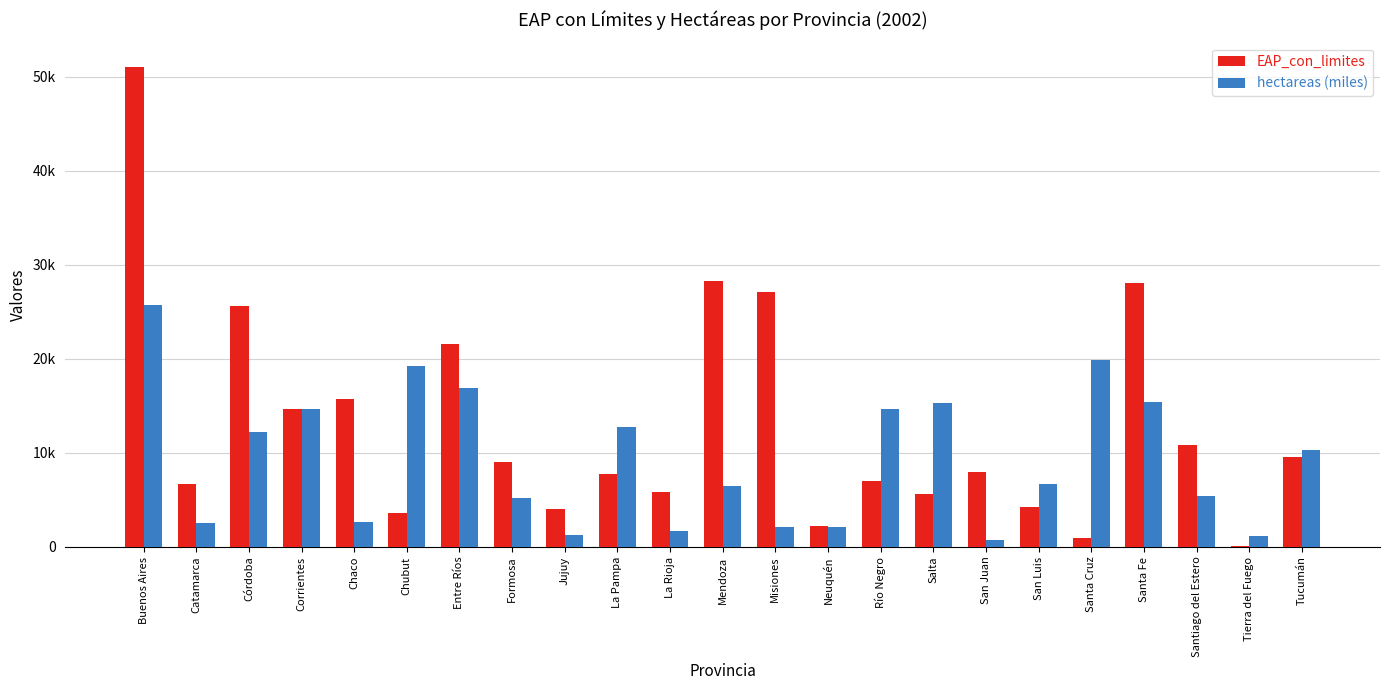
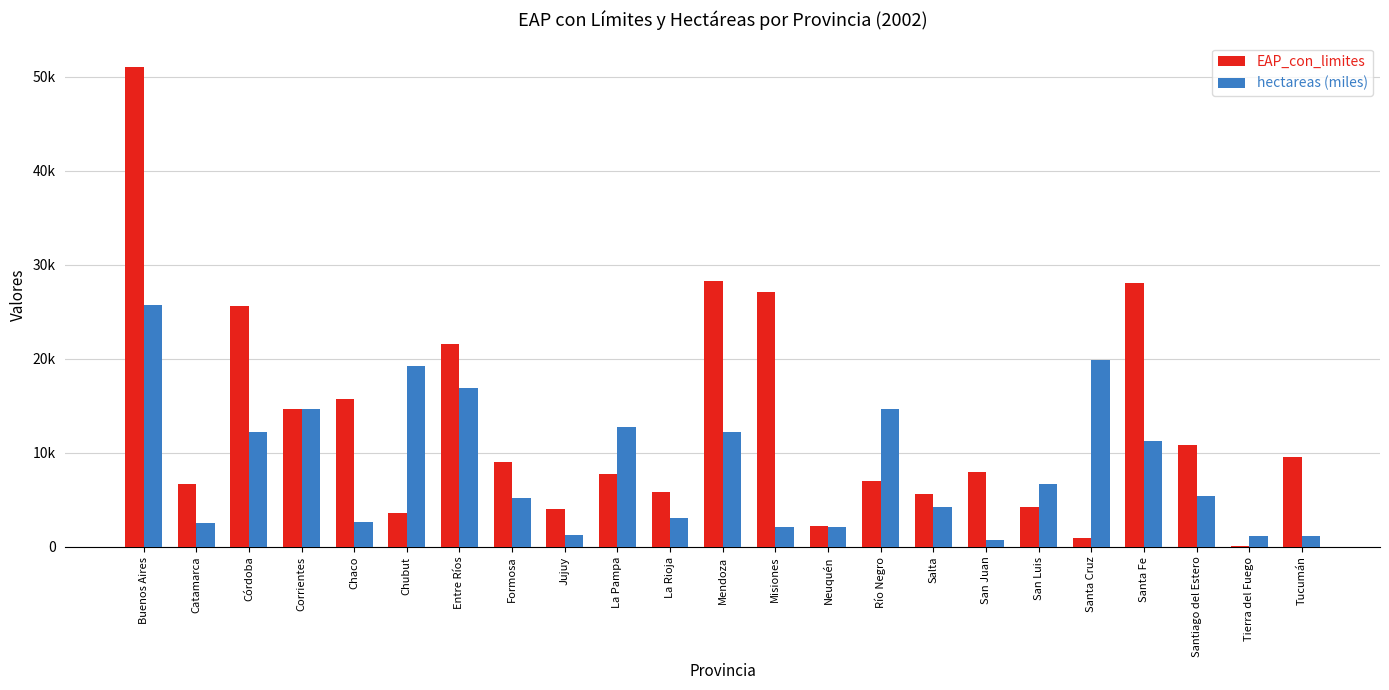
hectareas (miles), La Rioja: 2000 -> 3000
hectareas (miles), Mendoza: 6000 -> 12000
hectareas (miles), Salta: 15000 -> 4000
hectareas (miles), Santa Fe: 15000 -> 11000
hectareas (miles), Tucumán: 10000 -> 1000
